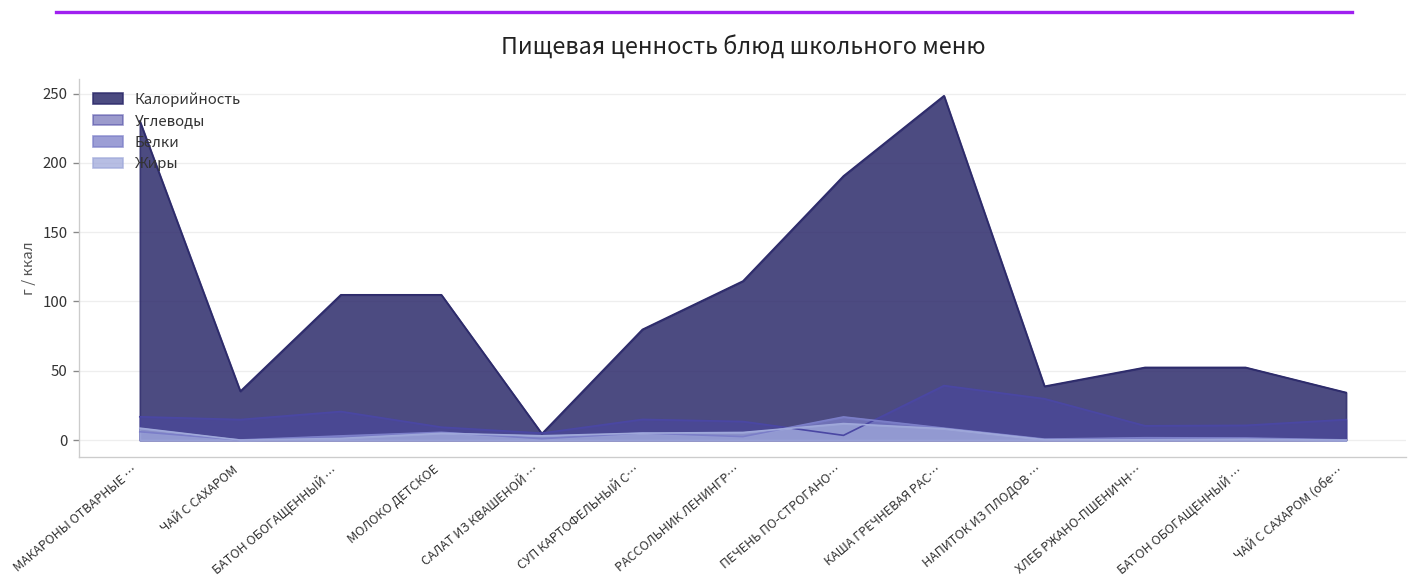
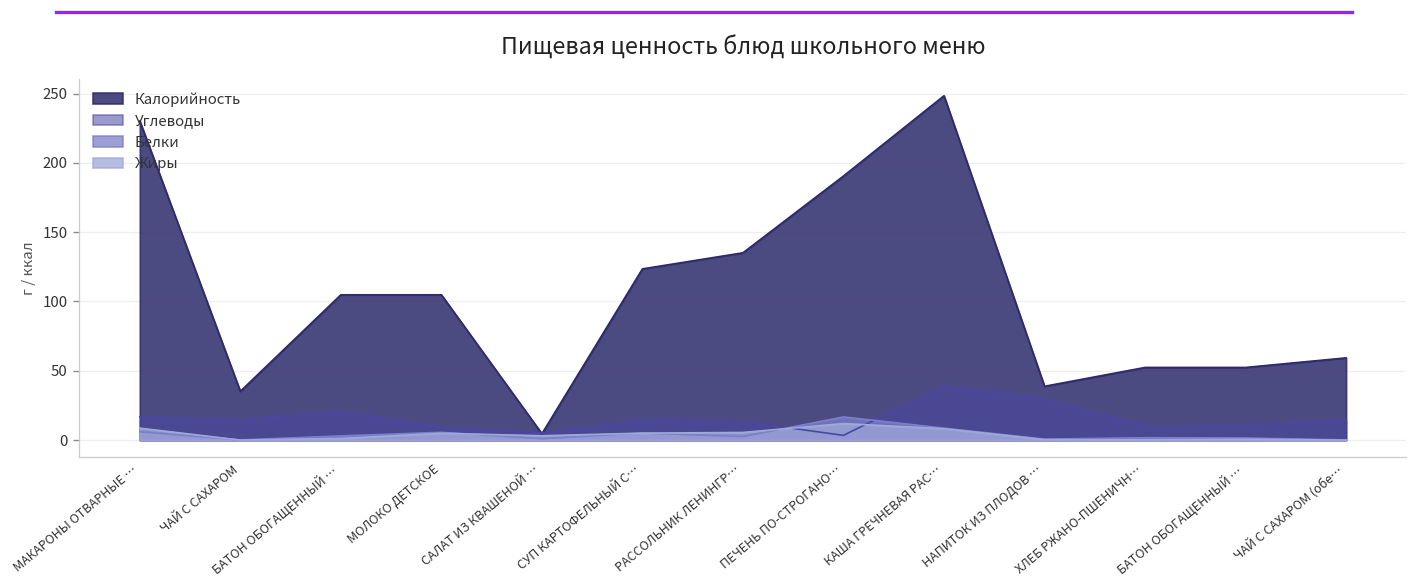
Калорийность, СУП КАРТОФЕЛЬНЫЙ С…: 80 -> 124
Калорийность, РАССОЛЬНИК ЛЕНИНГР…: 115 -> 135
Калорийность, ЧАЙ С САХАРОМ (обе…: 34 -> 59
